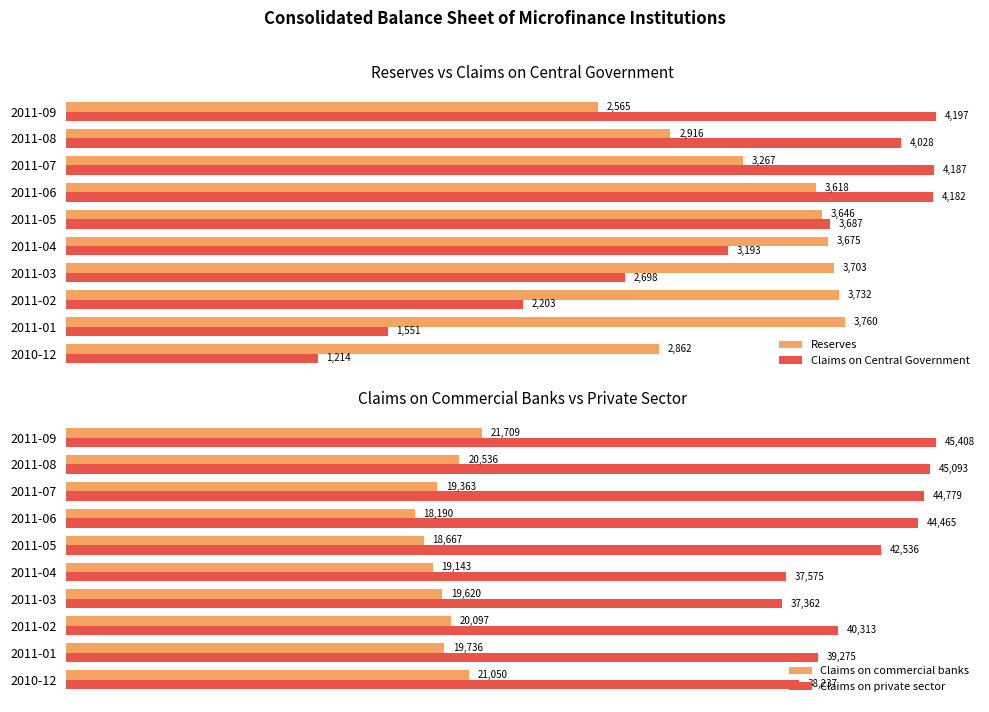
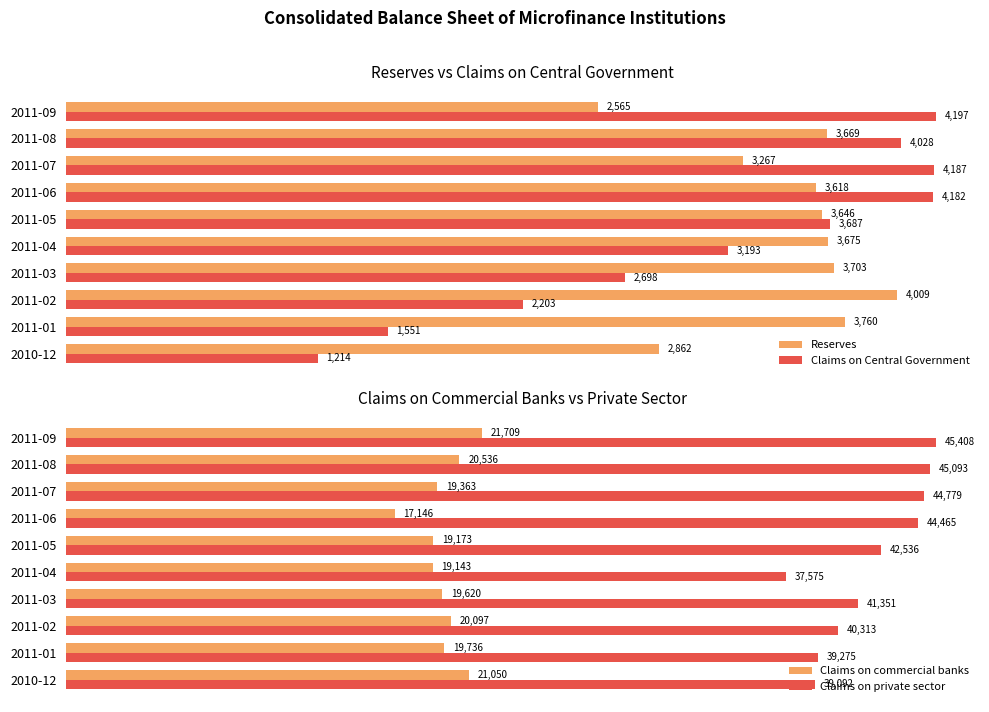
Reserves vs Claims on Central Government, Reserves, 2011-08: 2,916 -> 3,669
Reserves vs Claims on Central Government, Reserves, 2011-02: 3,732 -> 4,009
Claims on Commercial Banks vs Private Sector, Claims on commercial banks, 2011-06: 18,190 -> 17,146
Claims on Commercial Banks vs Private Sector, Claims on commercial banks, 2011-05: 18,667 -> 19,173
Claims on Commercial Banks vs Private Sector, Claims on private sector, 2011-03: 37,362 -> 41,351
Claims on Commercial Banks vs Private Sector, Claims on private sector, 2010-12: 38,237 -> 39,092
